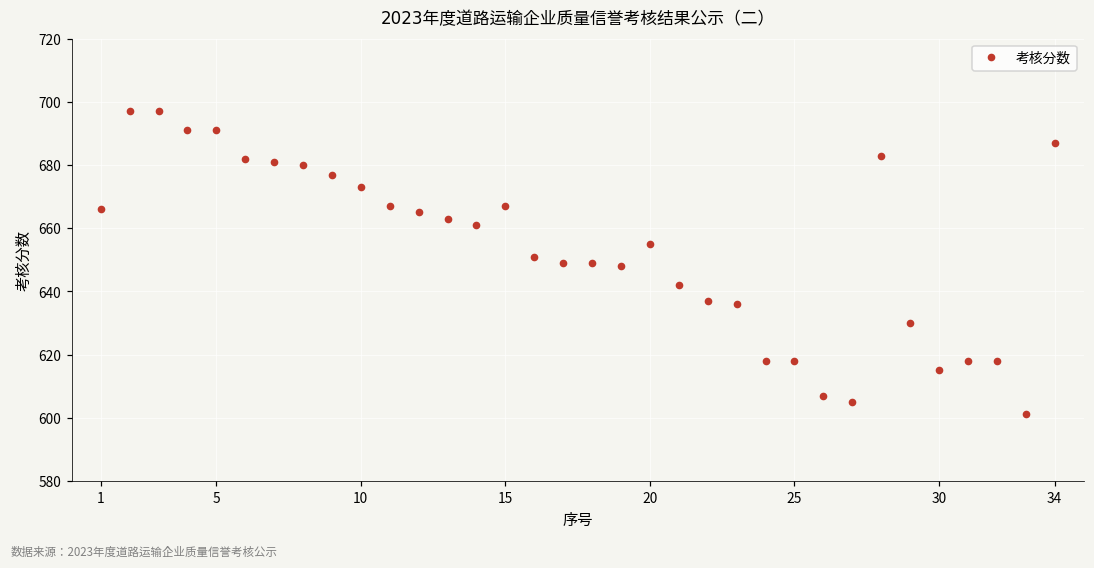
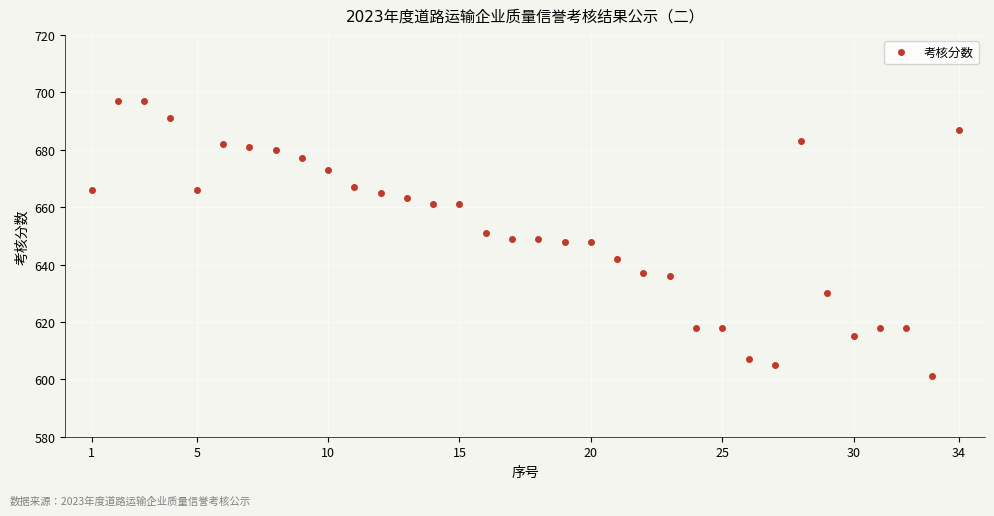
5: 691 -> 666
15: 667 -> 661
20: 655 -> 648
